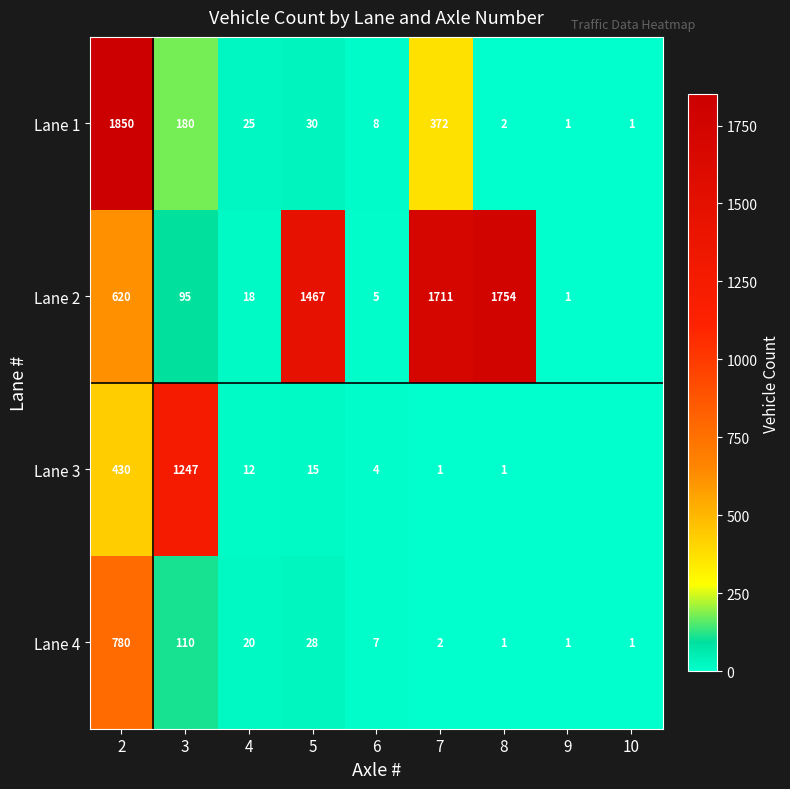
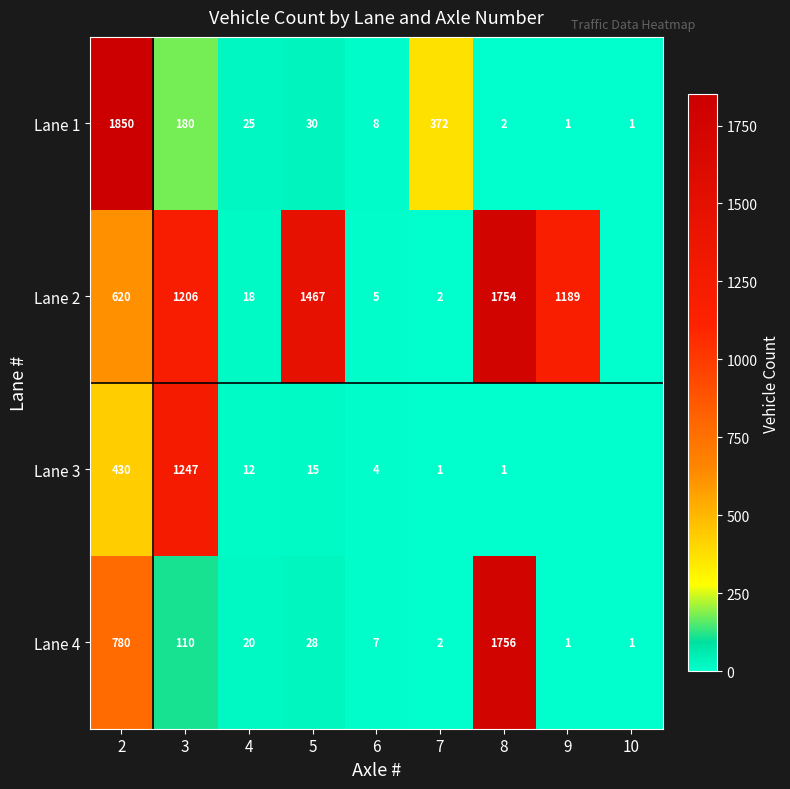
Lane 2, 3: 95 -> 1206
Lane 2, 7: 1711 -> 2
Lane 2, 9: 1 -> 1189
Lane 4, 8: 1 -> 1756
